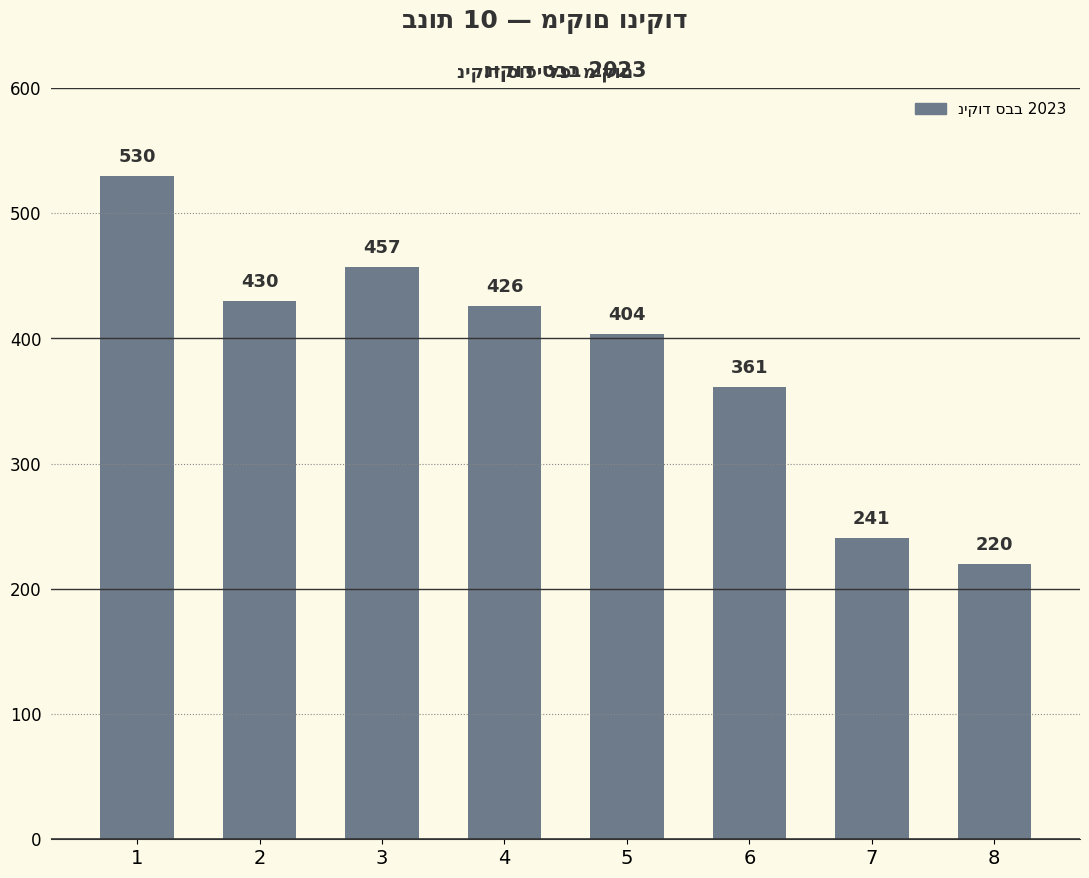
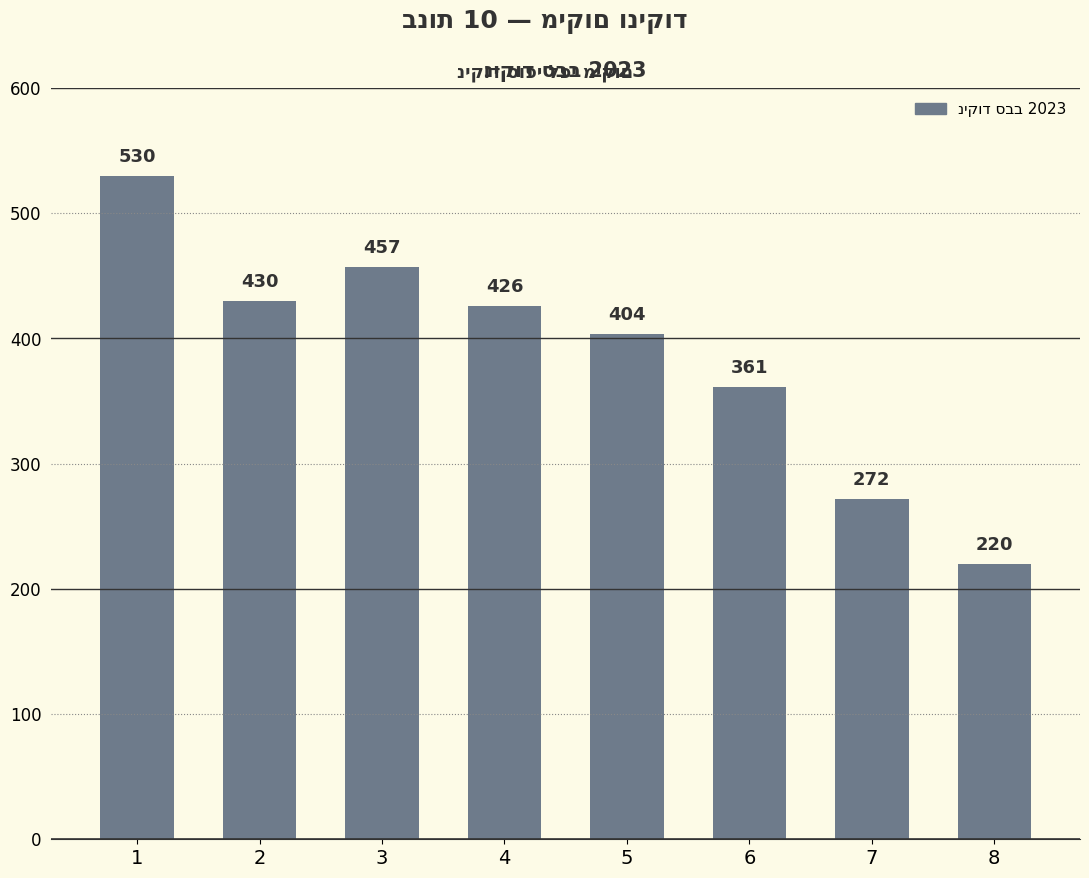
7: 241 -> 272
